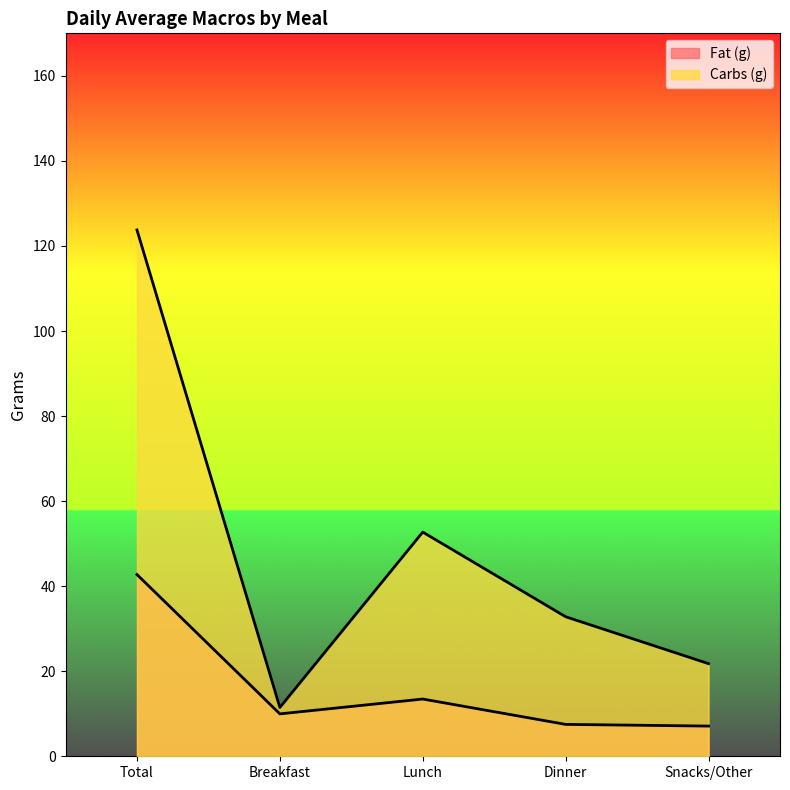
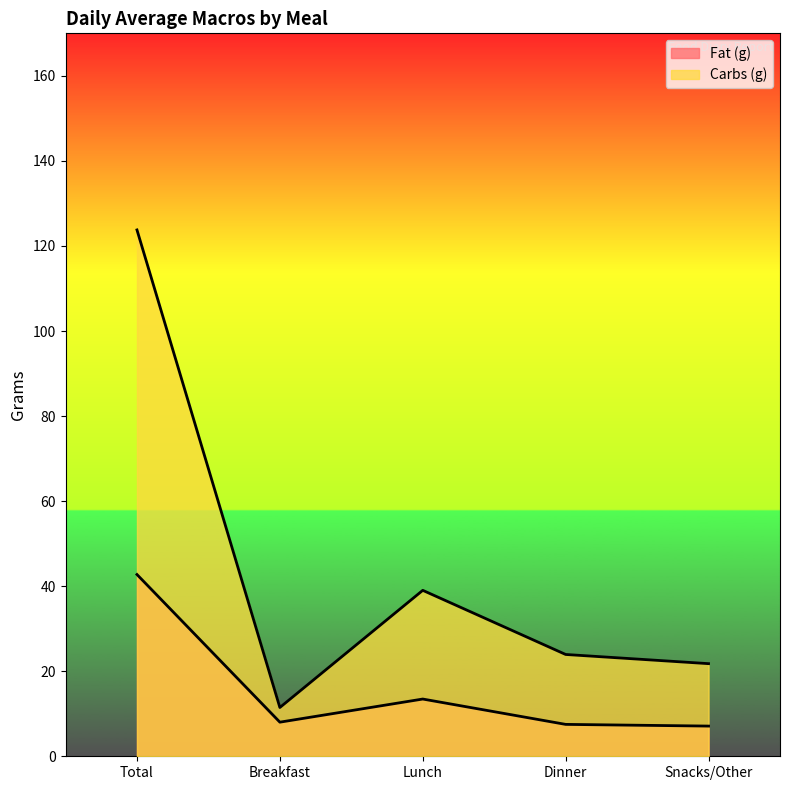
Fat (g), Breakfast: 10 -> 8
Carbs (g), Lunch: 53 -> 39
Carbs (g), Dinner: 33 -> 24
